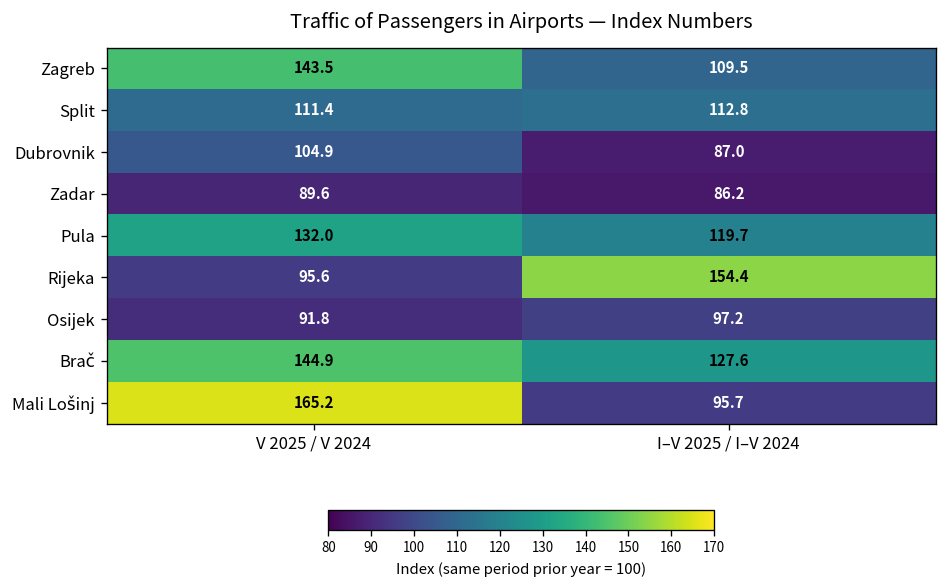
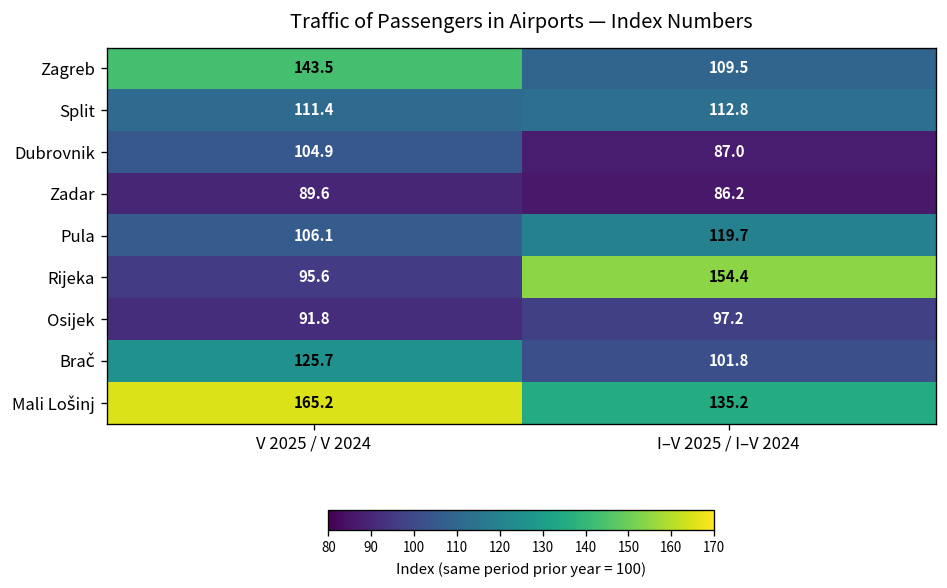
Pula, V 2025 / V 2024: 132.0 -> 106.1
Brač, V 2025 / V 2024: 144.9 -> 125.7
Brač, I–V 2025 / I–V 2024: 127.6 -> 101.8
Mali Lošinj, I–V 2025 / I–V 2024: 95.7 -> 135.2
